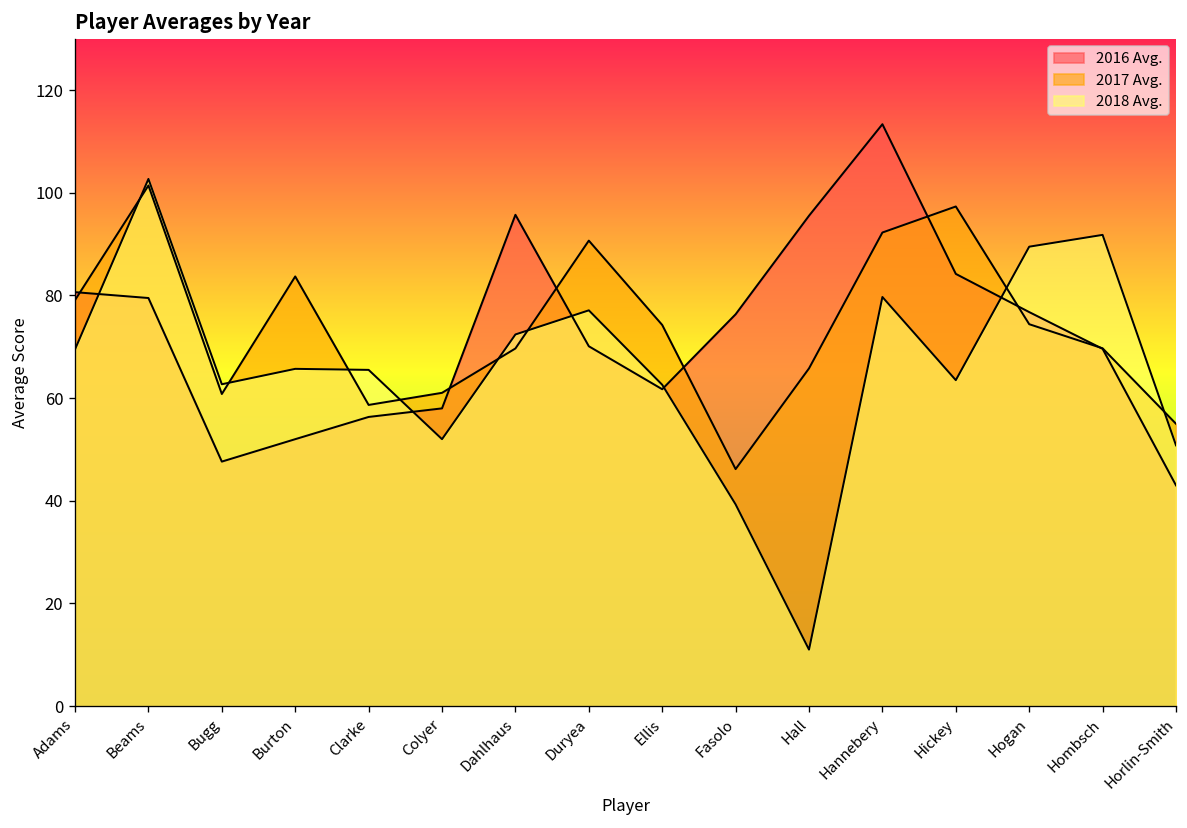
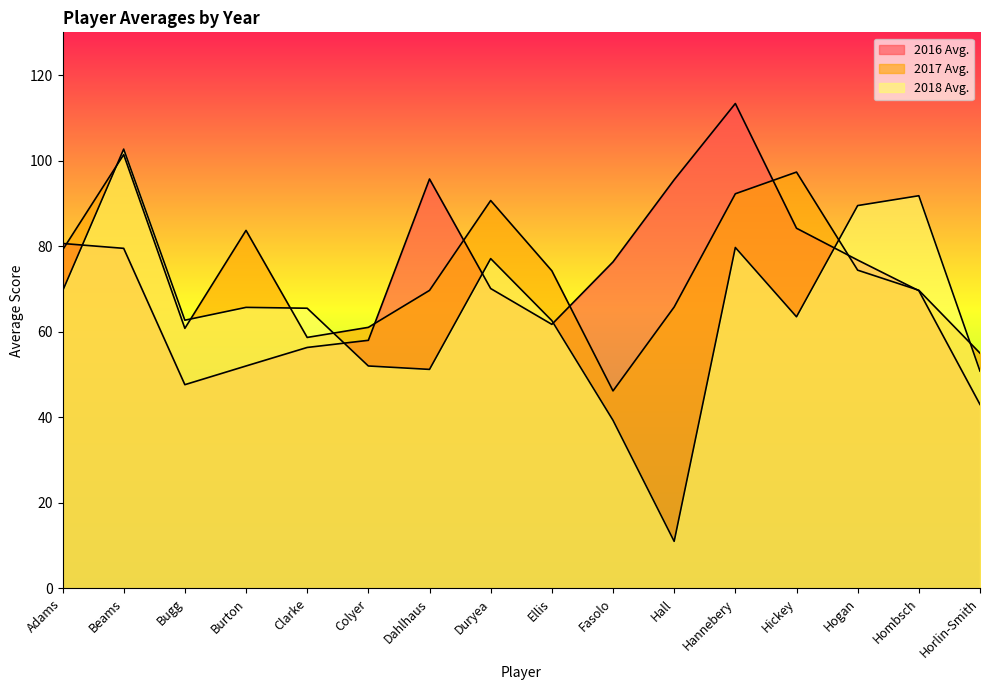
2018 Avg., Dahlhaus: 72 -> 51
